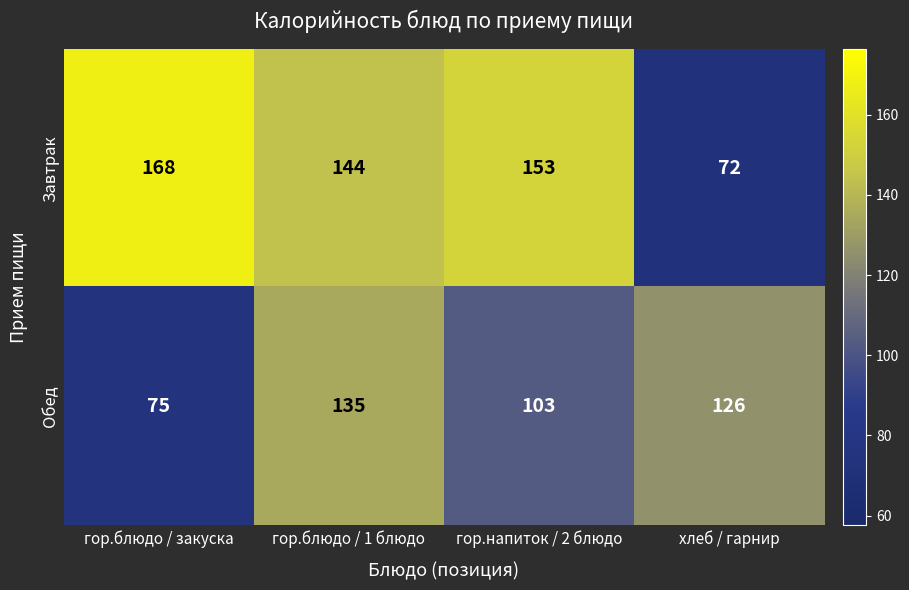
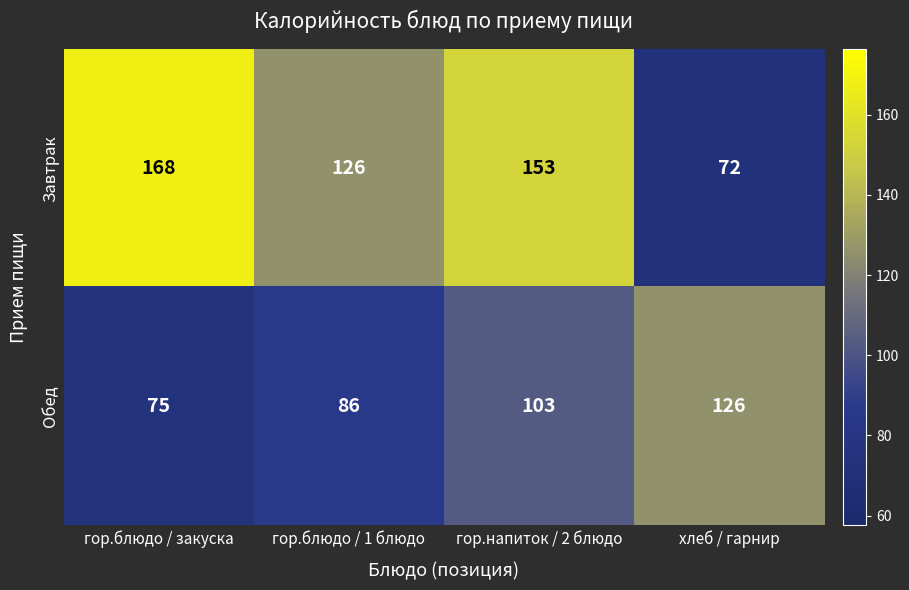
Завтрак, гор.блюдо / 1 блюдо: 144 -> 126
Обед, гор.блюдо / 1 блюдо: 135 -> 86
